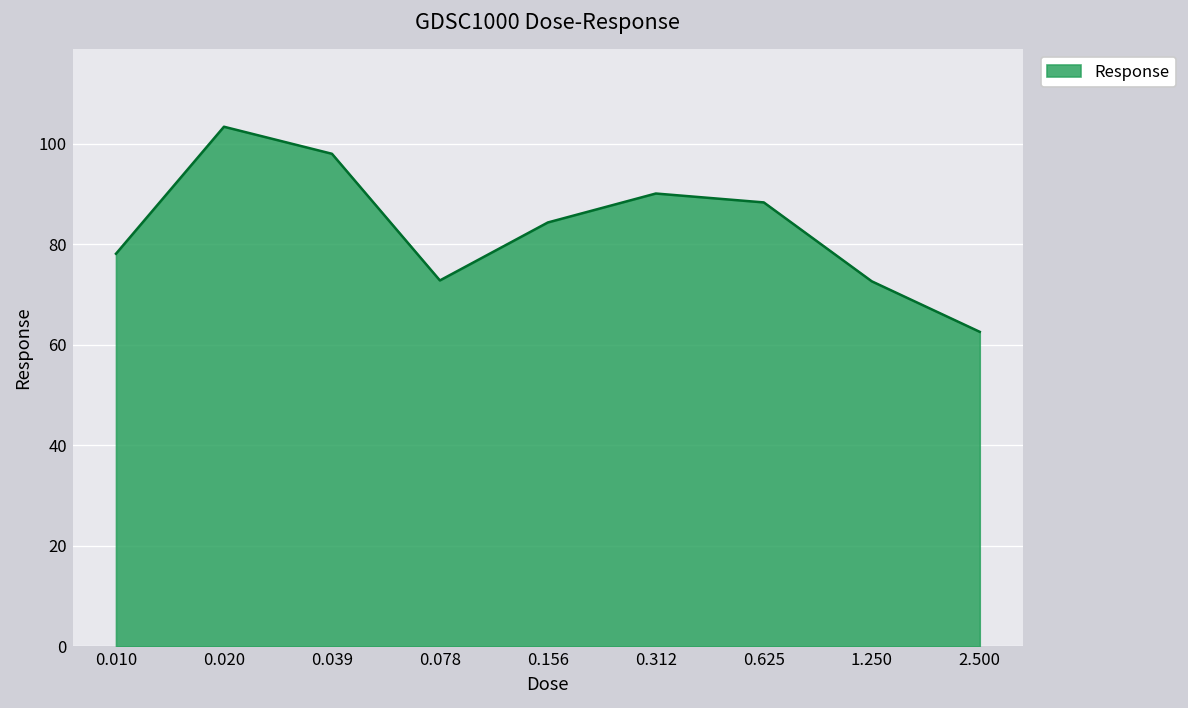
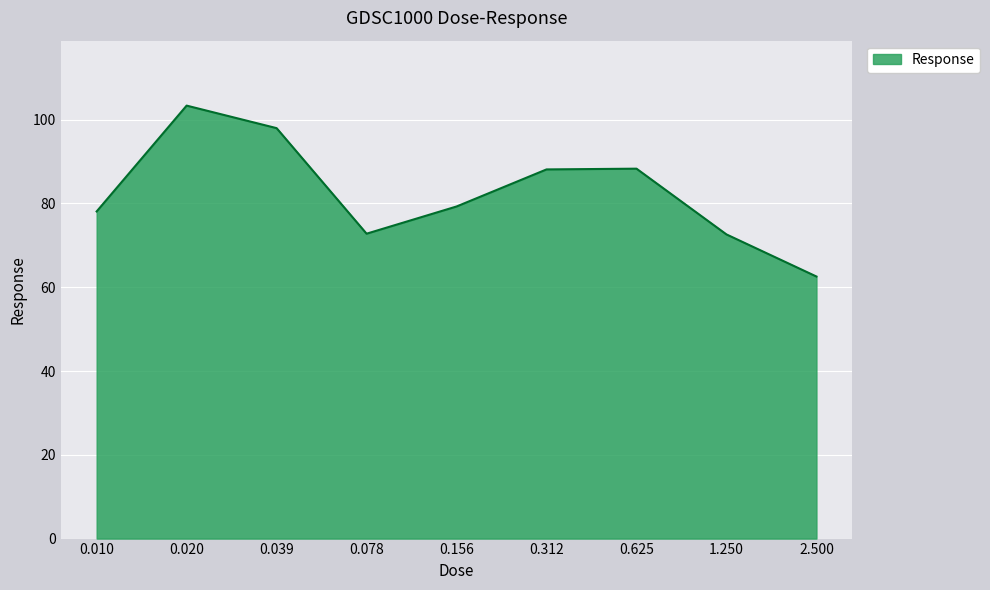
0.156: 84 -> 79
0.312: 90 -> 88
